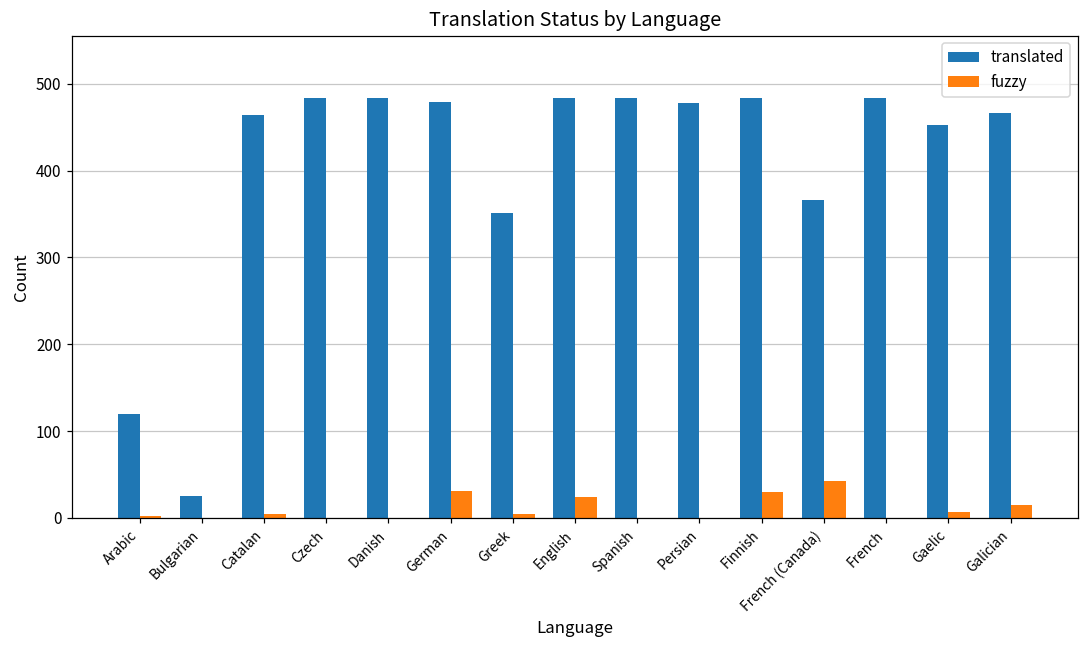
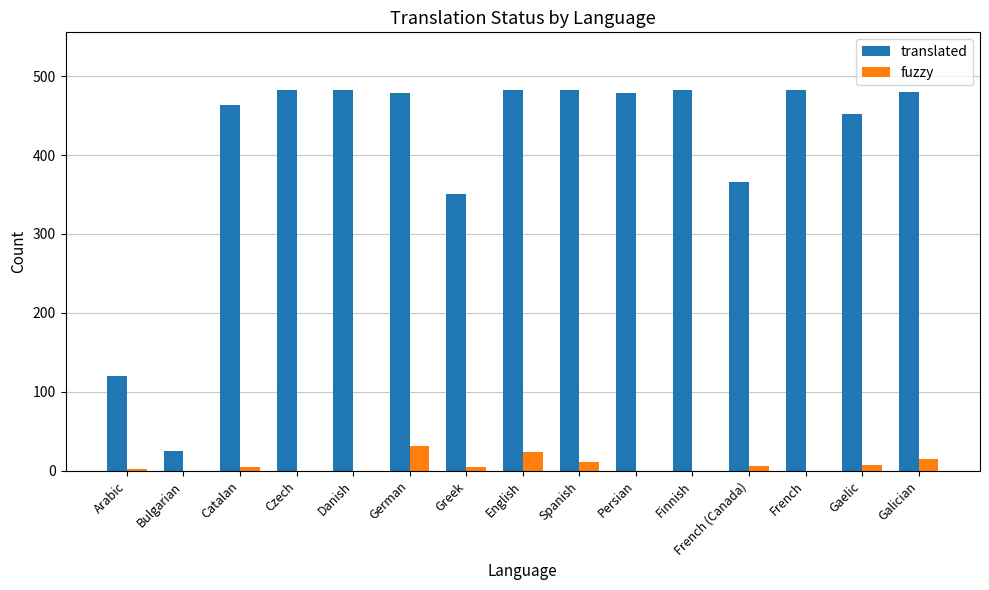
fuzzy, Spanish: 0 -> 10
fuzzy, Finnish: 30 -> 0
fuzzy, French (Canada): 40 -> 10
translated, Galician: 470 -> 480
